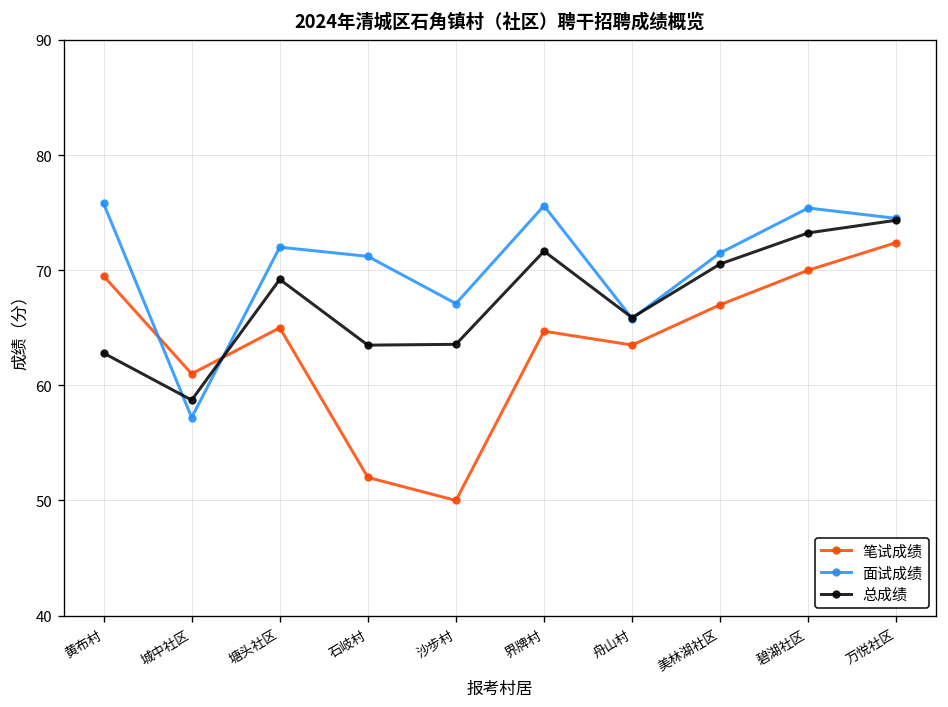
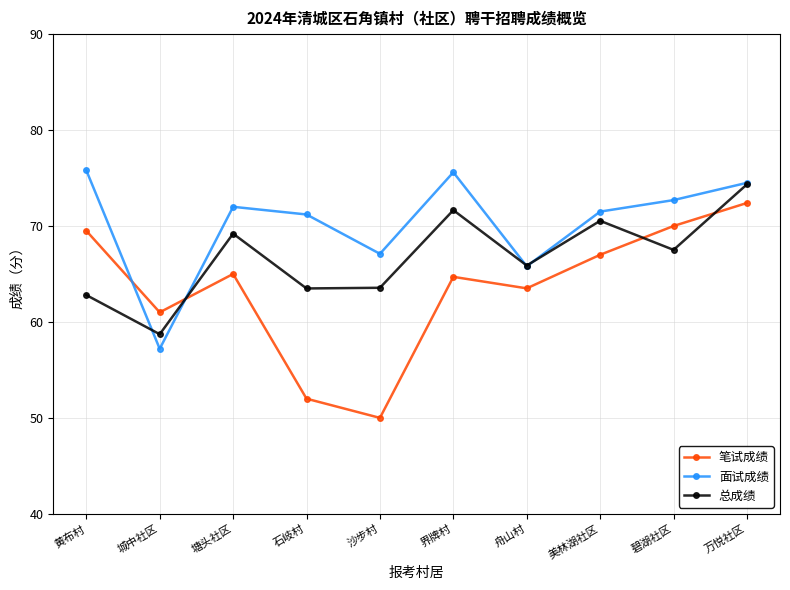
面试成绩, 碧湖社区: 75 -> 73
总成绩, 碧湖社区: 73 -> 68
